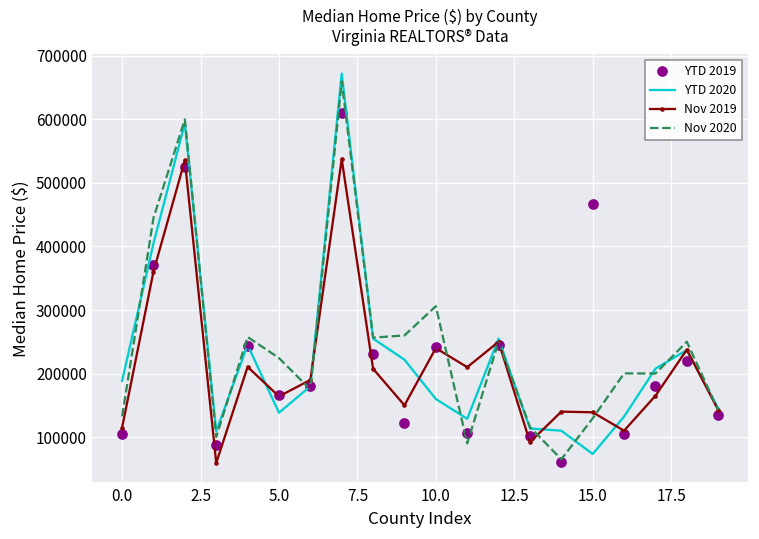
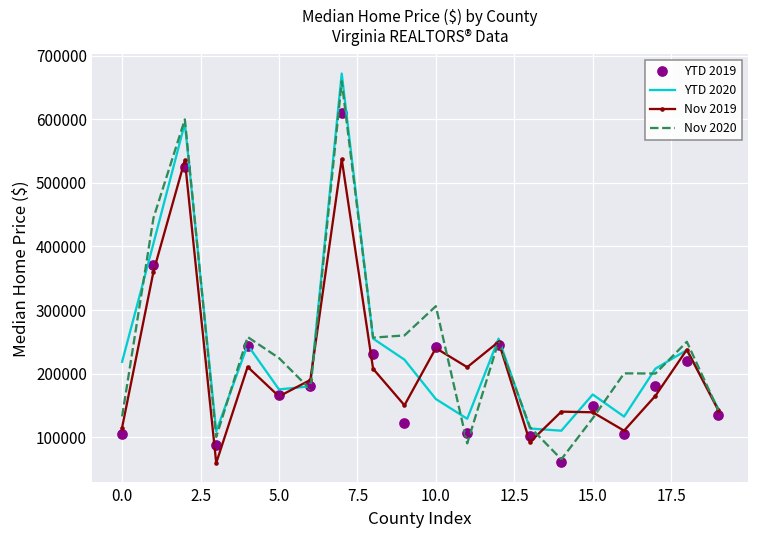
YTD 2020, 0.0: 190000 -> 220000
YTD 2020, 5.0: 140000 -> 180000
YTD 2019, 15.0: 470000 -> 150000
YTD 2020, 15.0: 70000 -> 170000
